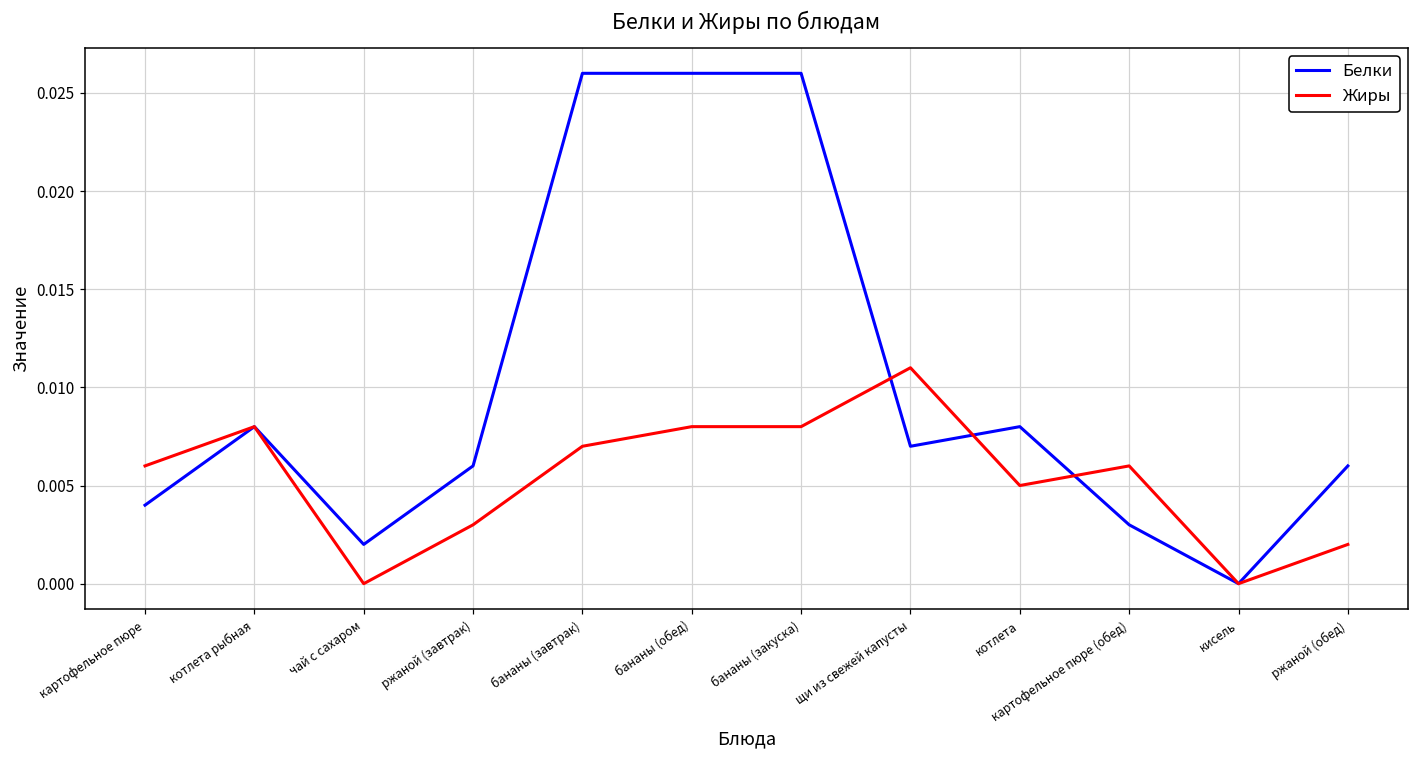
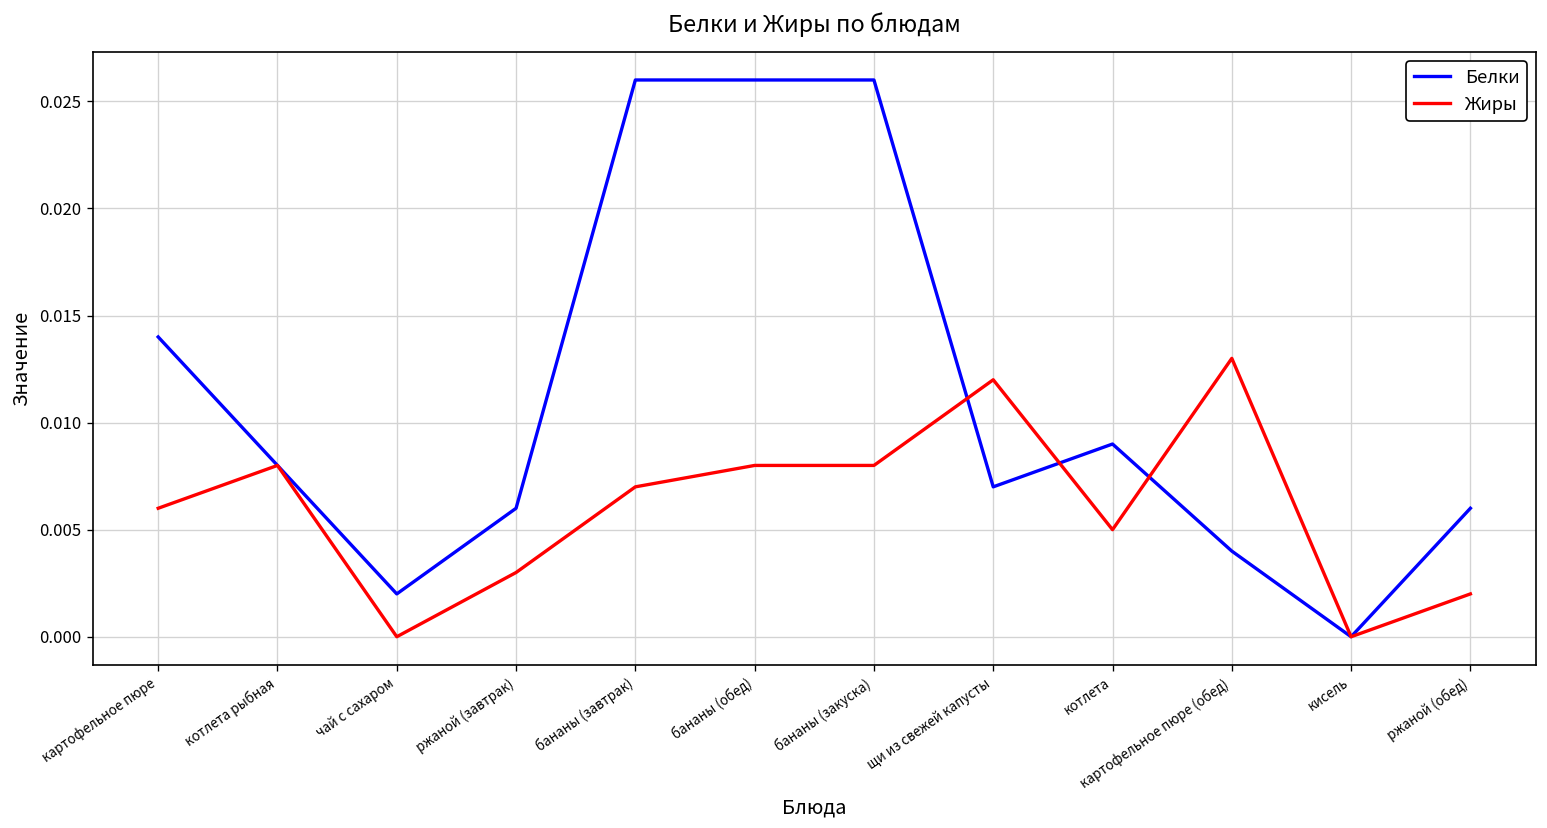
Белки, картофельное пюре: 0.004 -> 0.014
Жиры, щи из свежей капусты: 0.011 -> 0.012
Белки, котлета: 0.008 -> 0.009
Белки, картофельное пюре (обед): 0.003 -> 0.004
Жиры, картофельное пюре (обед): 0.006 -> 0.013
